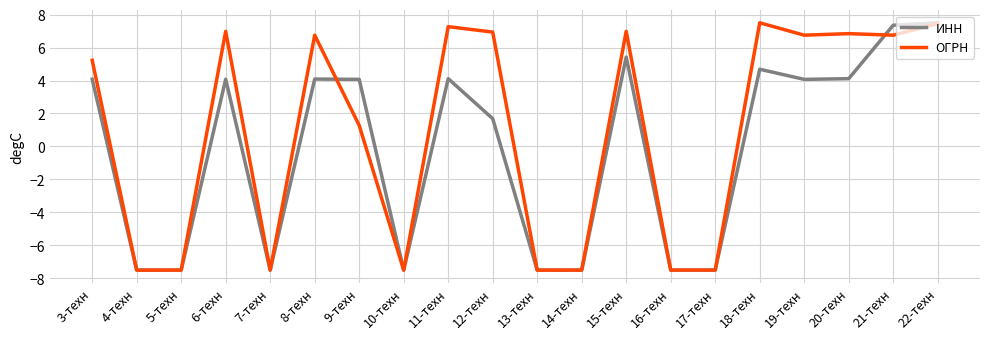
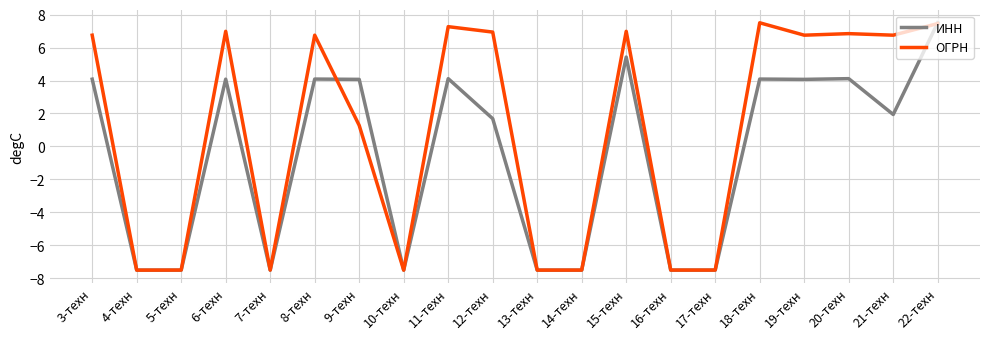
ОГРН, 3-техн: 5.2 -> 6.7
ИНН, 18-техн: 4.7 -> 4.1
ИНН, 21-техн: 7.4 -> 1.9
